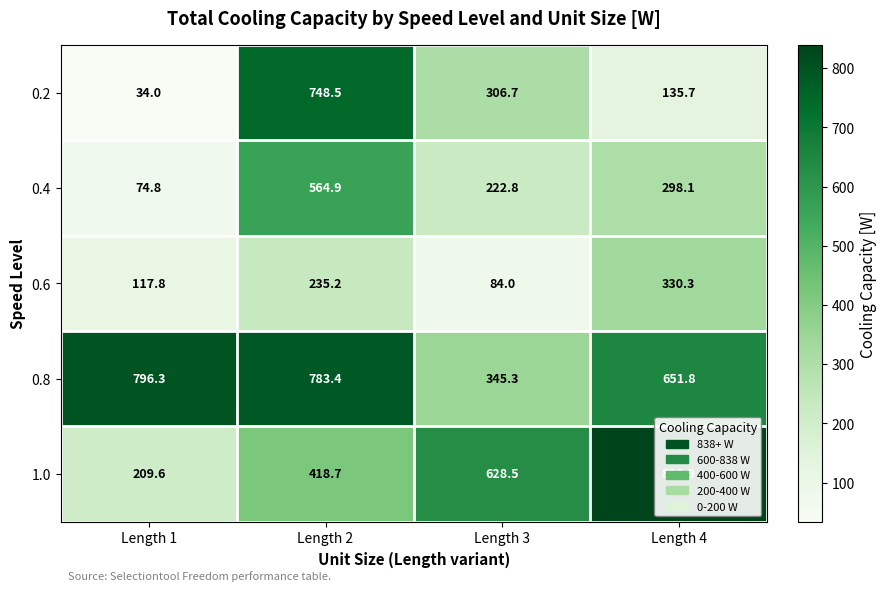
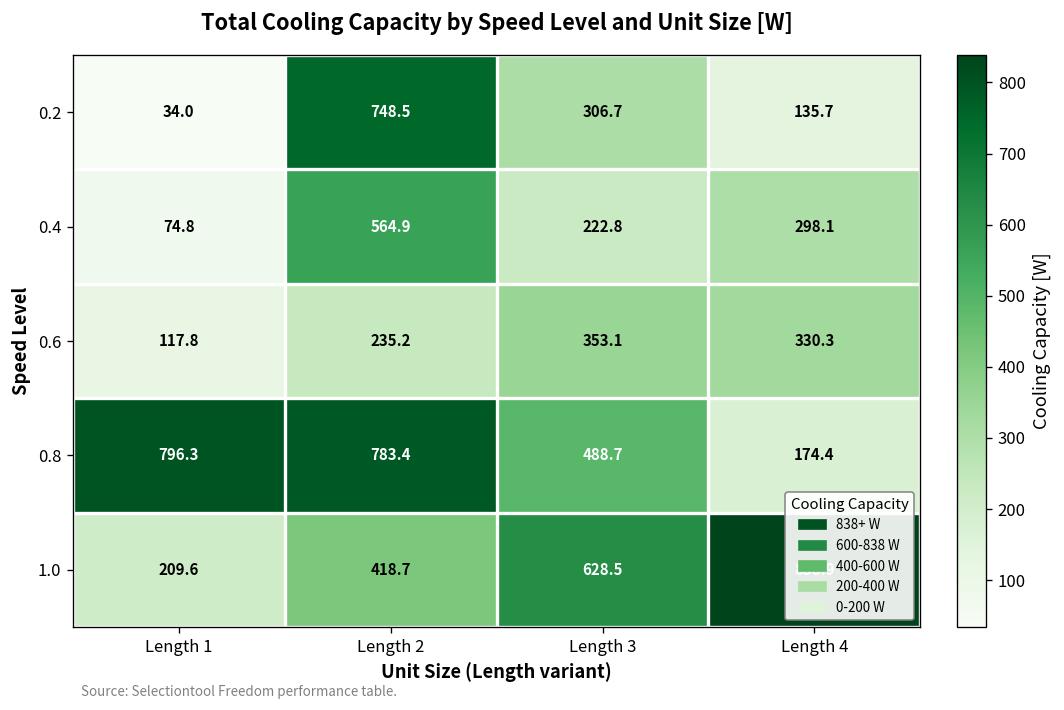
0.6, Length 3: 84.0 -> 353.1
0.8, Length 3: 345.3 -> 488.7
0.8, Length 4: 651.8 -> 174.4
